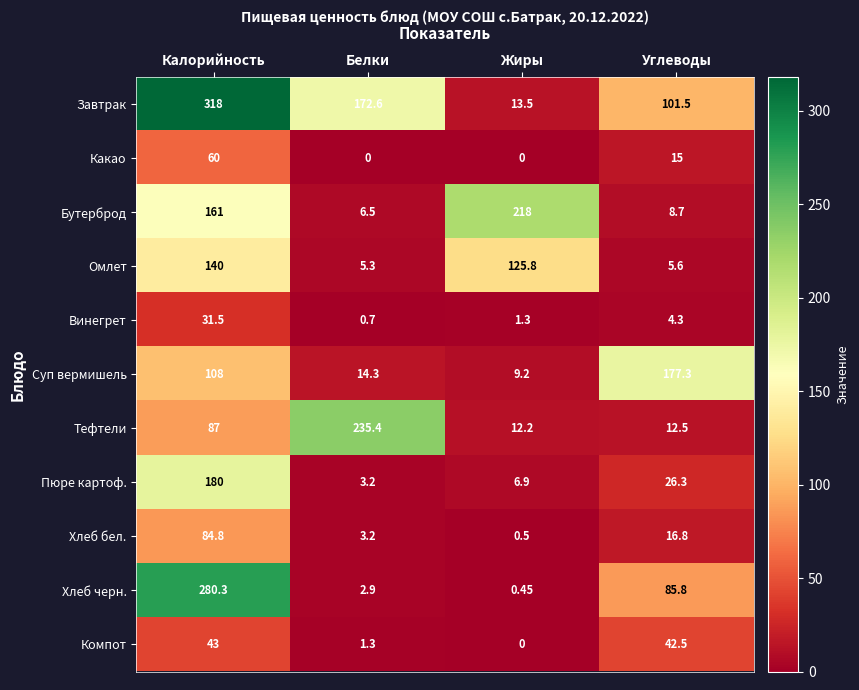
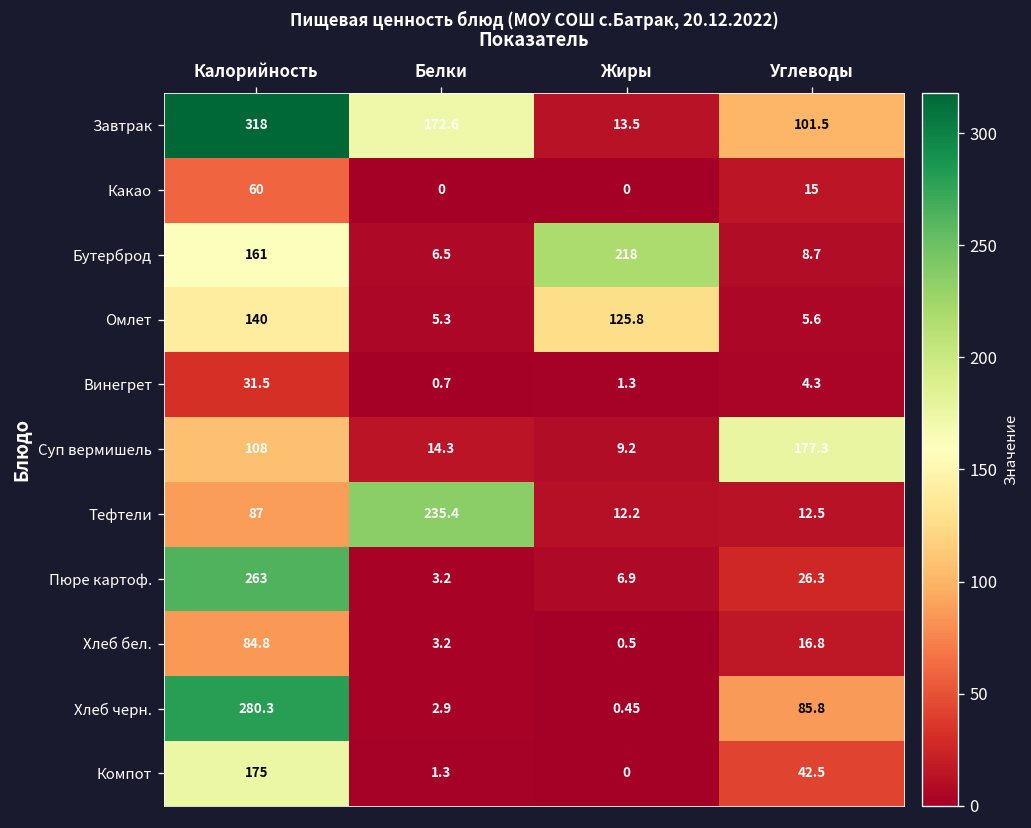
Пюре картоф., Калорийность: 180 -> 263
Компот, Калорийность: 43 -> 175
